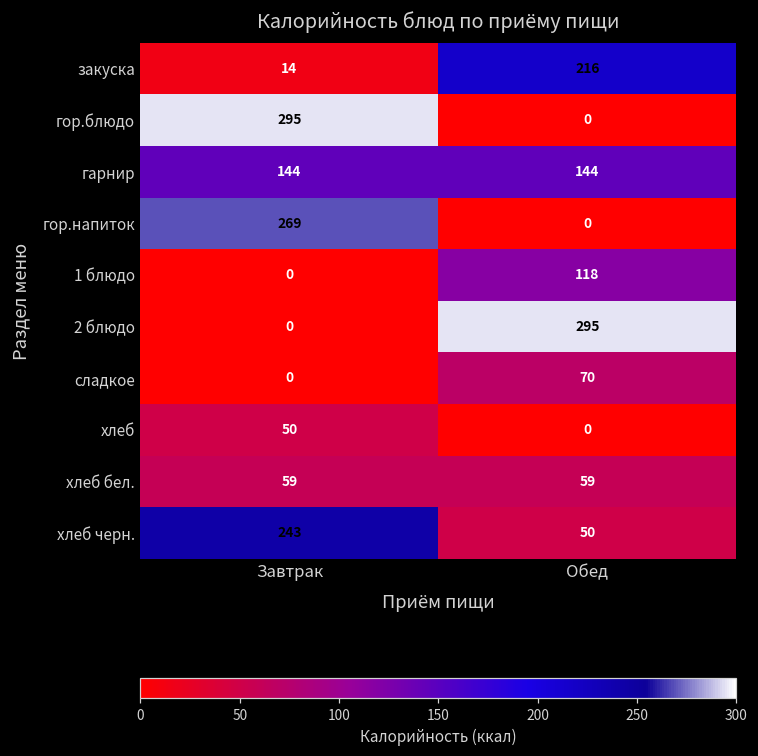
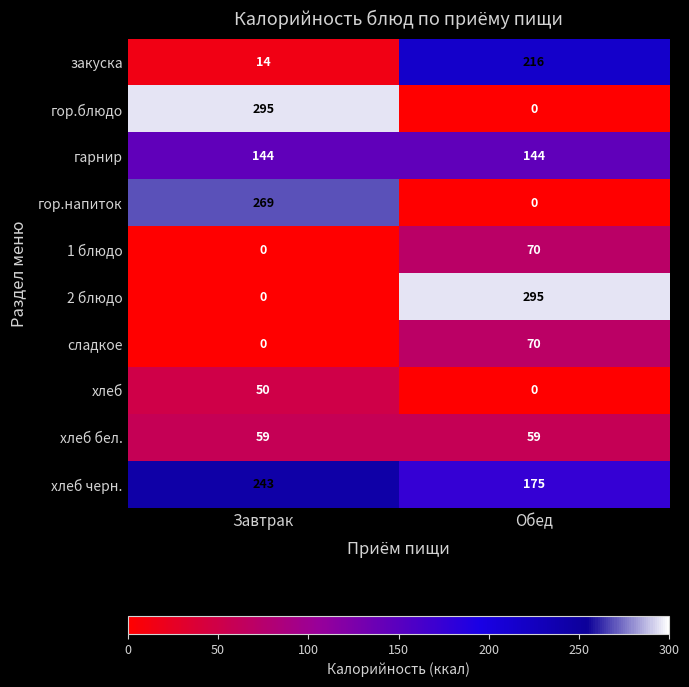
1 блюдо, Обед: 118 -> 70
хлеб черн., Обед: 50 -> 175
